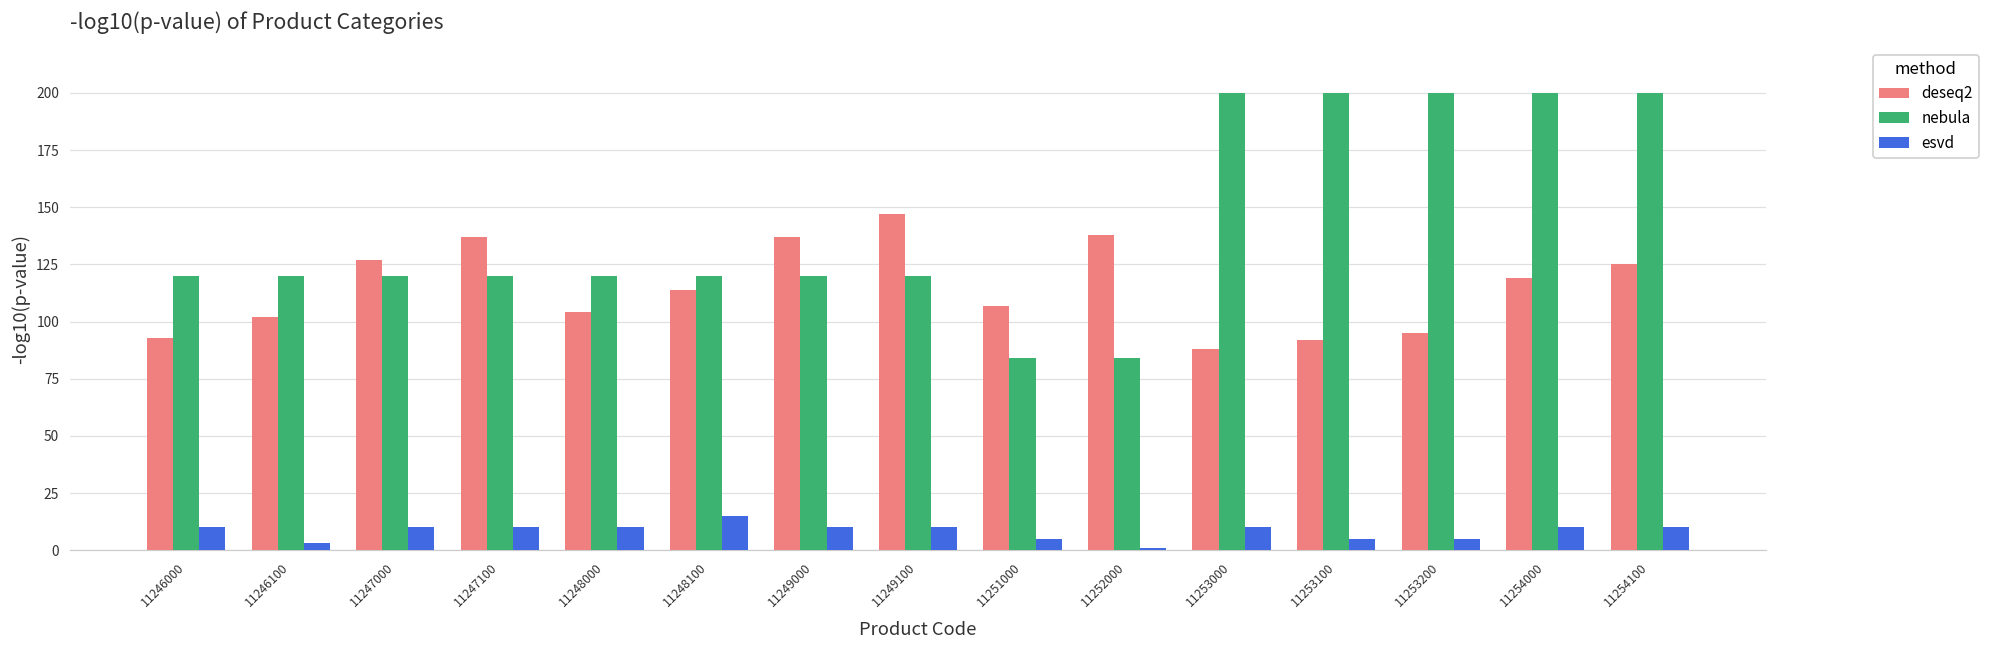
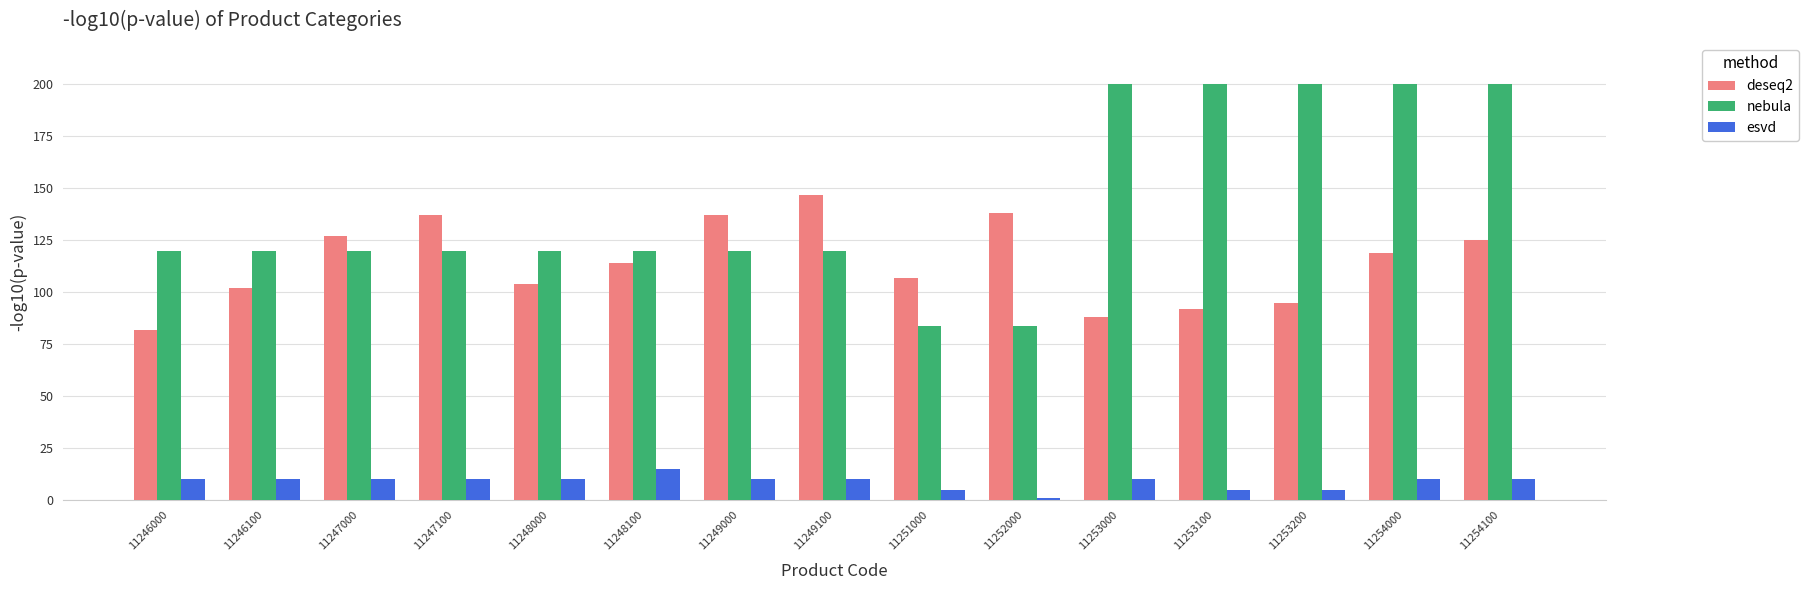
deseq2, 11246000: 93 -> 82
esvd, 11246100: 3 -> 10
